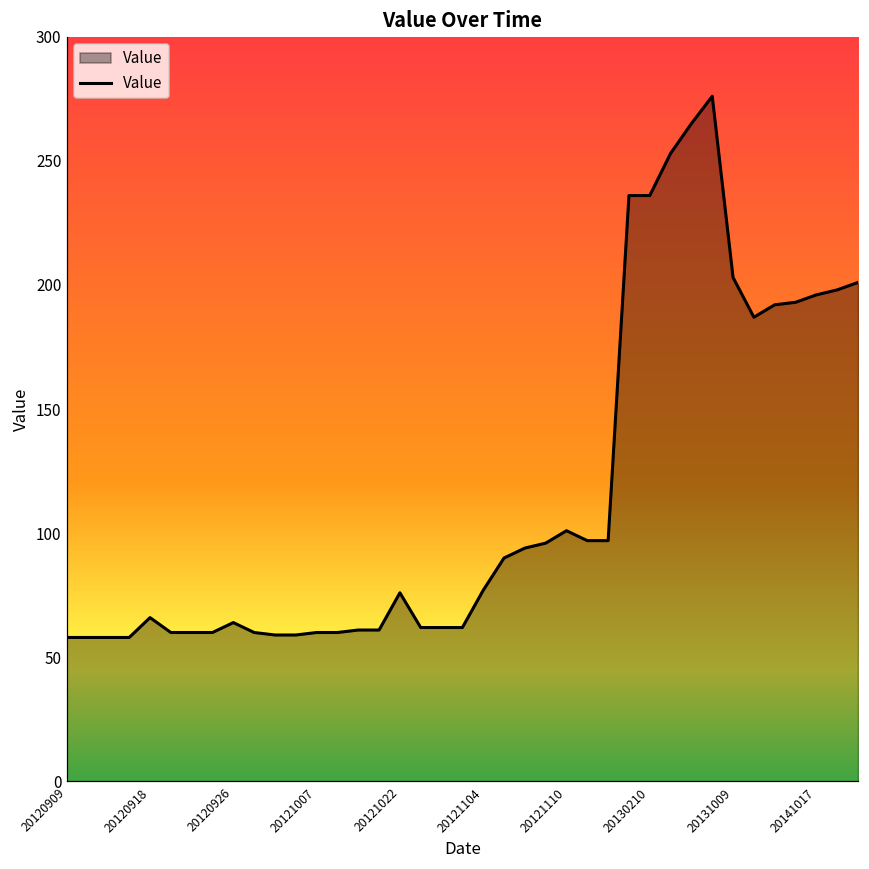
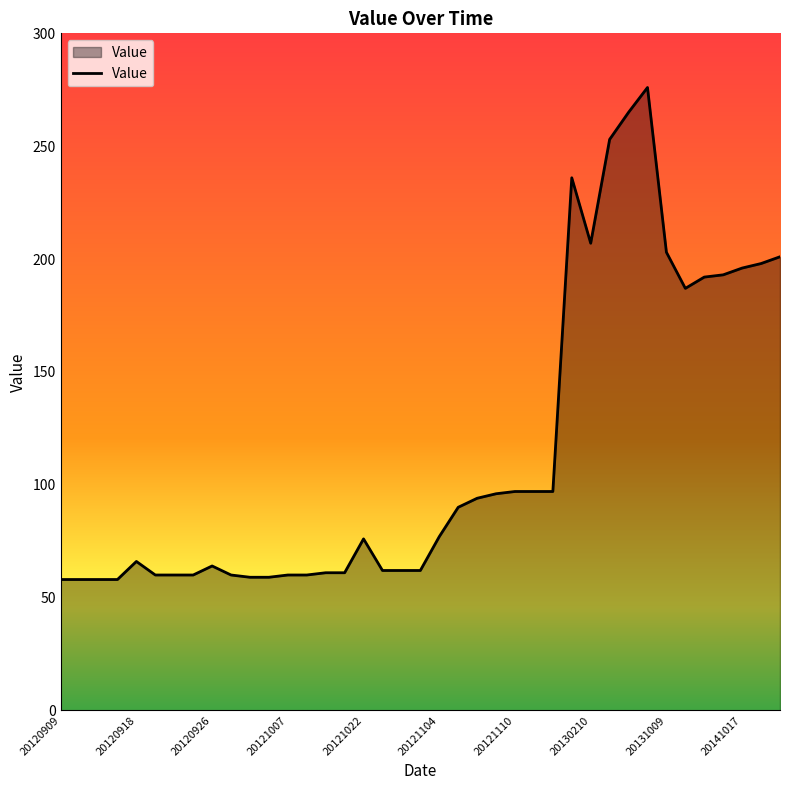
20121110: 101 -> 97
20130210: 236 -> 207
